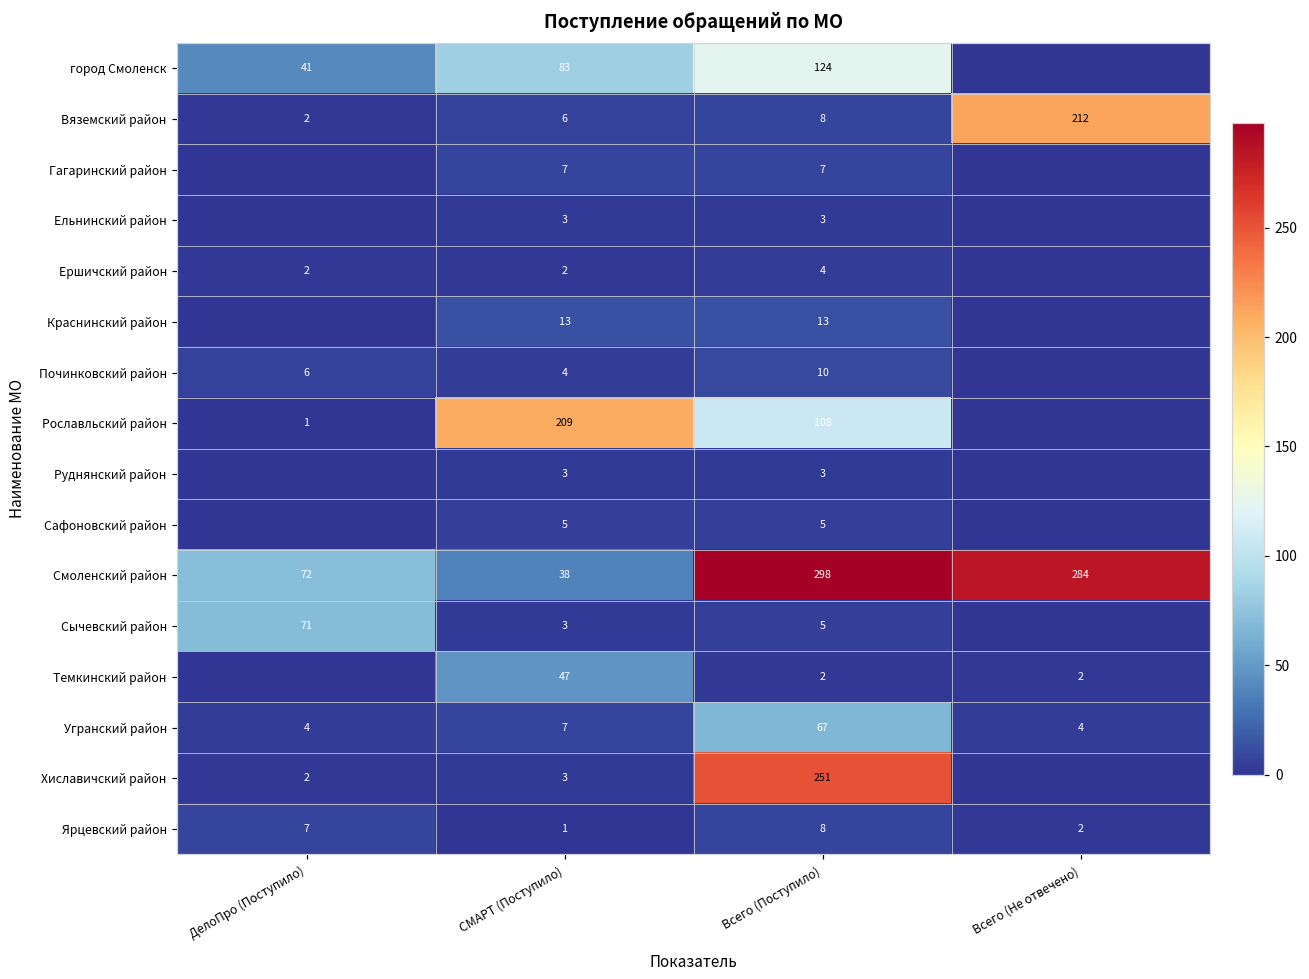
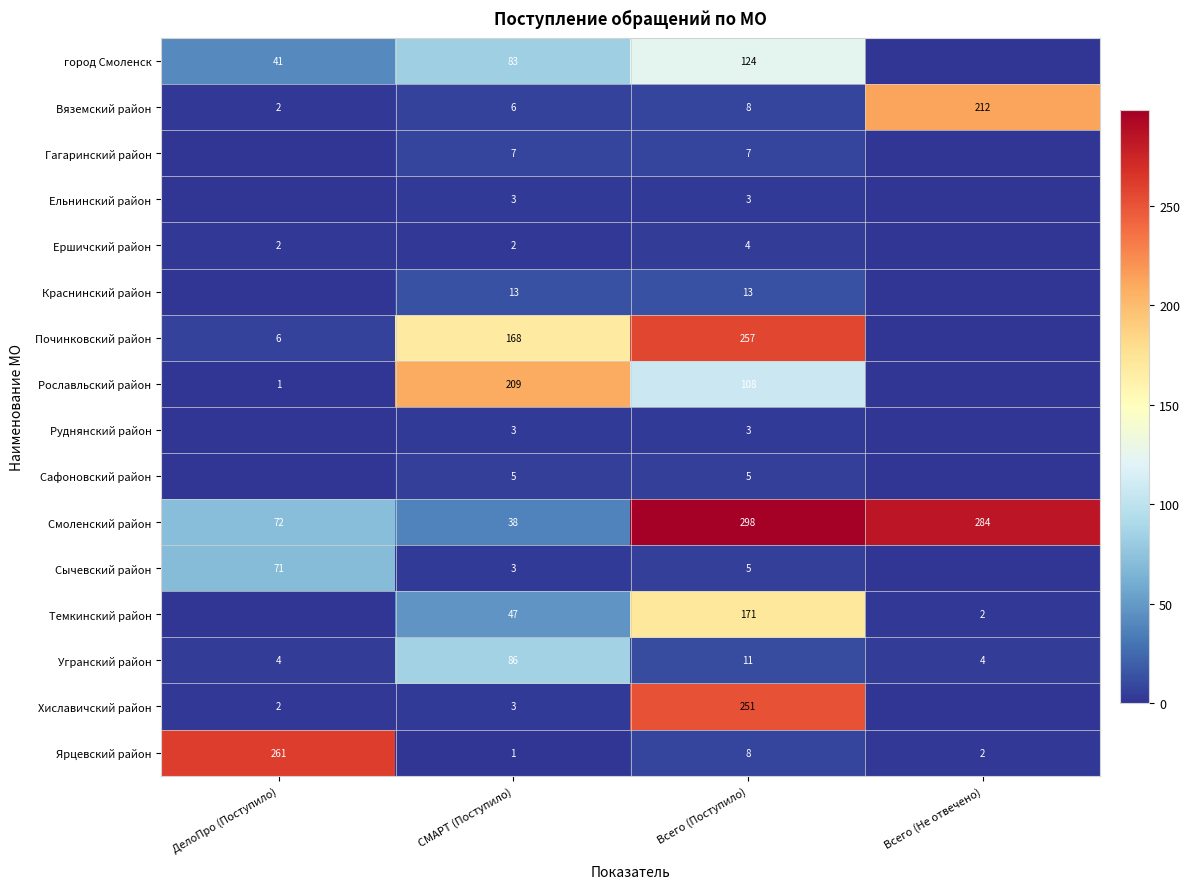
Починковский район, СМАРТ (Поступило): 4 -> 168
Починковский район, Всего (Поступило): 10 -> 257
Темкинский район, Всего (Поступило): 2 -> 171
Угранский район, СМАРТ (Поступило): 7 -> 86
Угранский район, Всего (Поступило): 67 -> 11
Ярцевский район, ДелоПро (Поступило): 7 -> 261
